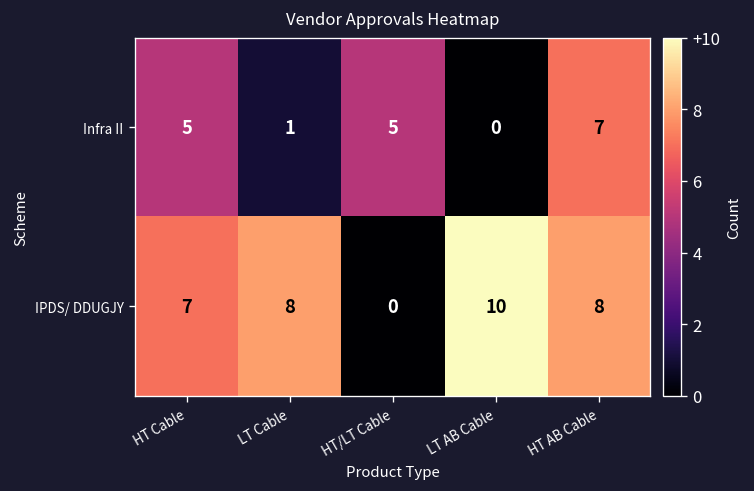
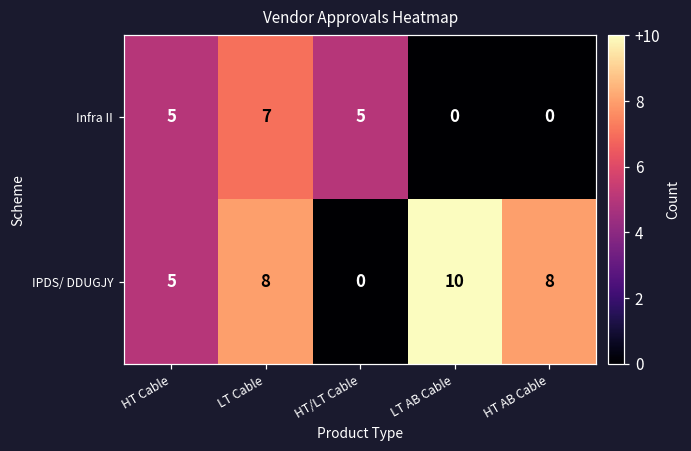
Infra II, LT Cable: 1 -> 7
Infra II, HT AB Cable: 7 -> 0
IPDS/ DDUGJY, HT Cable: 7 -> 5
